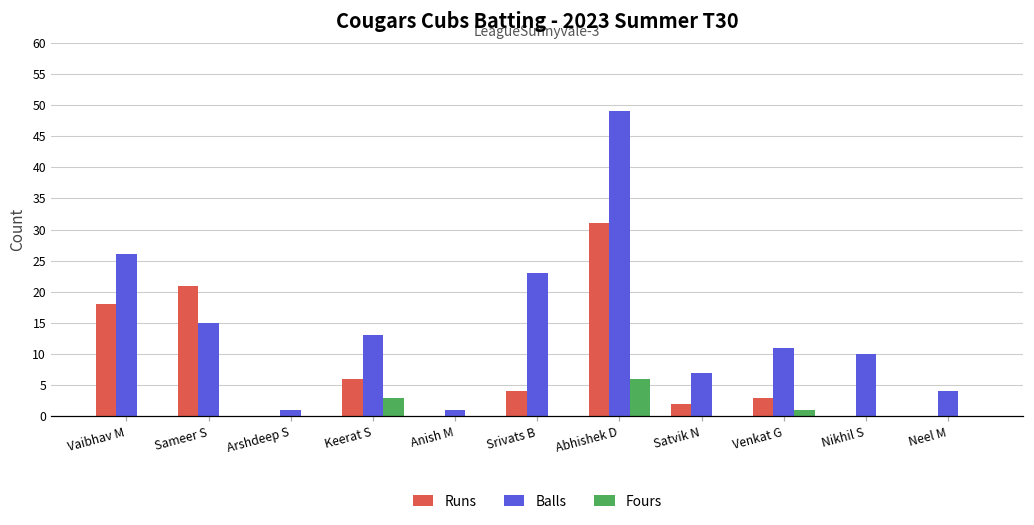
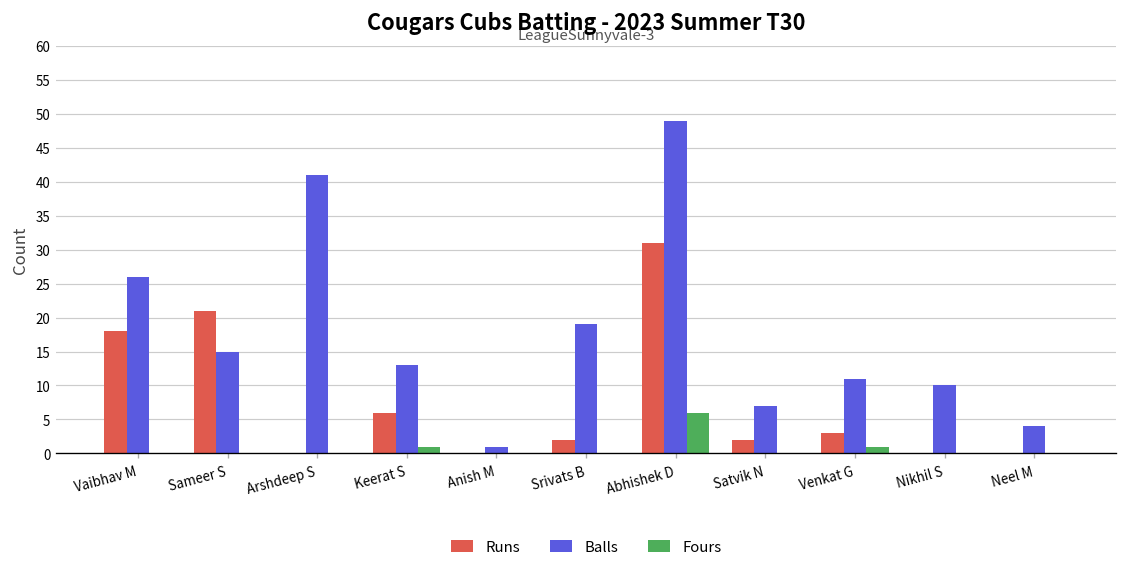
Balls, Arshdeep S: 1 -> 41
Fours, Keerat S: 3 -> 1
Runs, Srivats B: 4 -> 2
Balls, Srivats B: 23 -> 19
